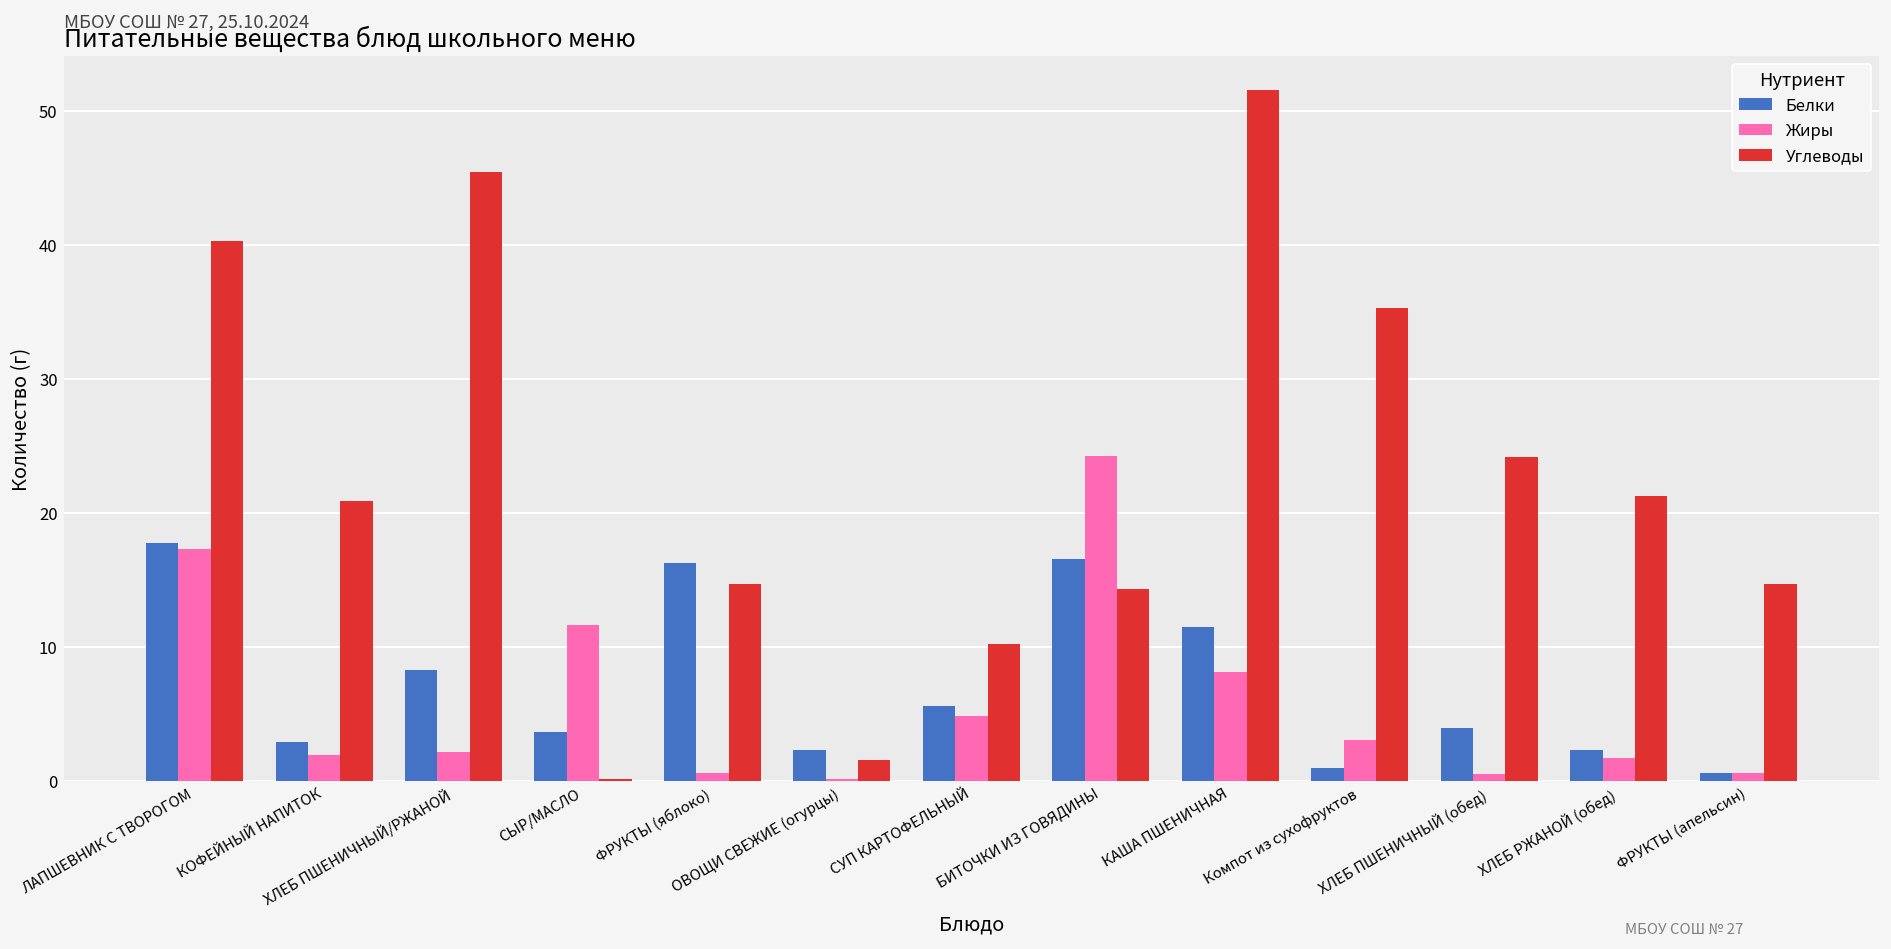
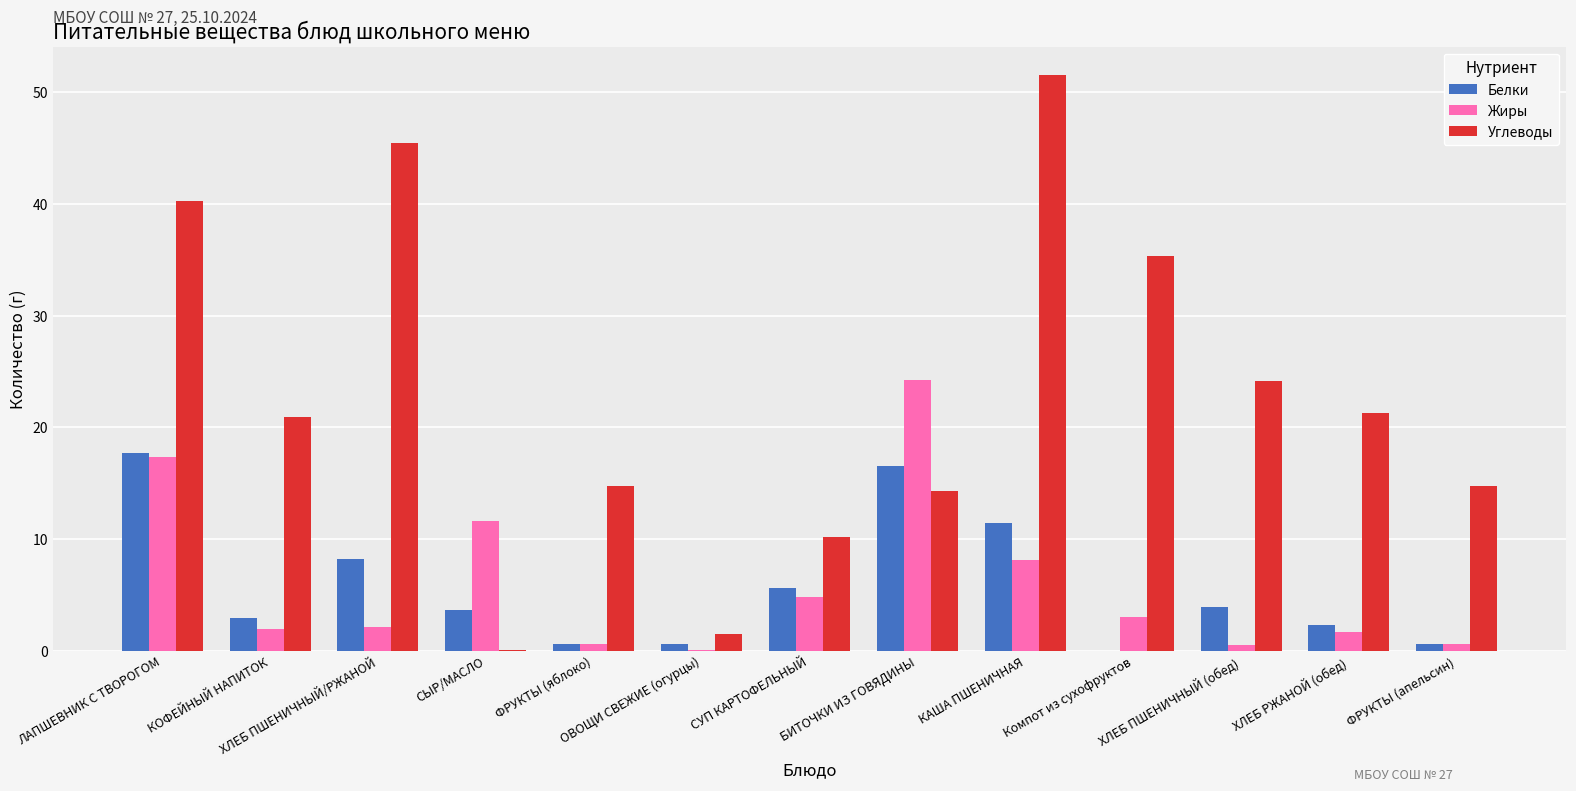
Белки, ФРУКТЫ (яблоко): 16.2 -> 0.6
Белки, ОВОЩИ СВЕЖИЕ (огурцы): 2.3 -> 0.6
Белки, Компот из сухофруктов: 0.9 -> 0.0
